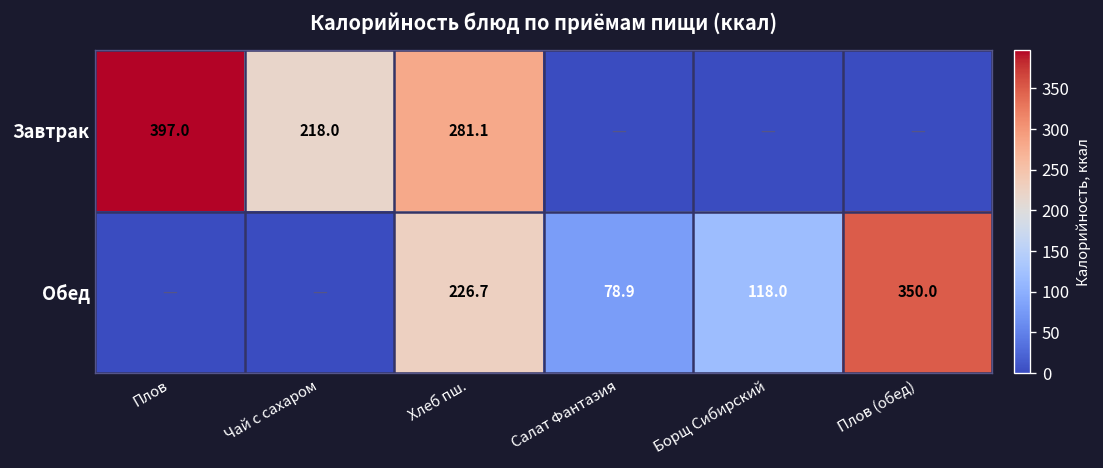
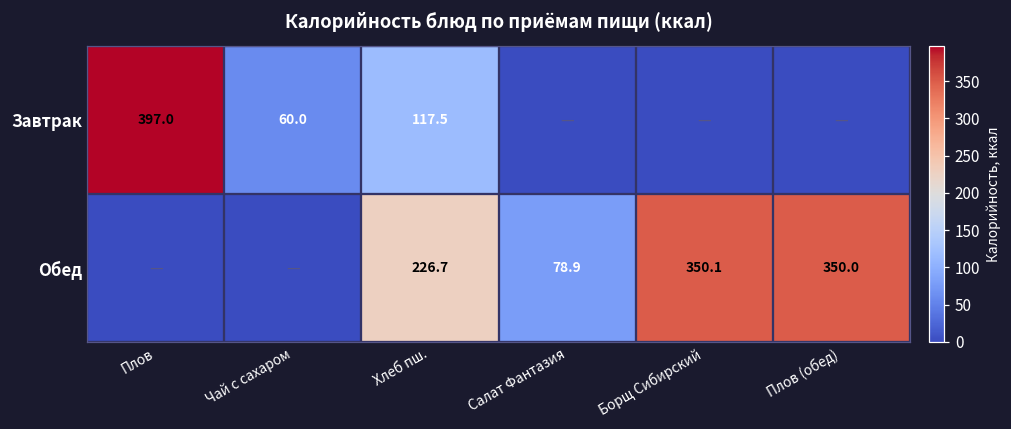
Завтрак, Чай с сахаром: 218.0 -> 60.0
Завтрак, Хлеб пш.: 281.1 -> 117.5
Обед, Борщ Сибирский: 118.0 -> 350.1
